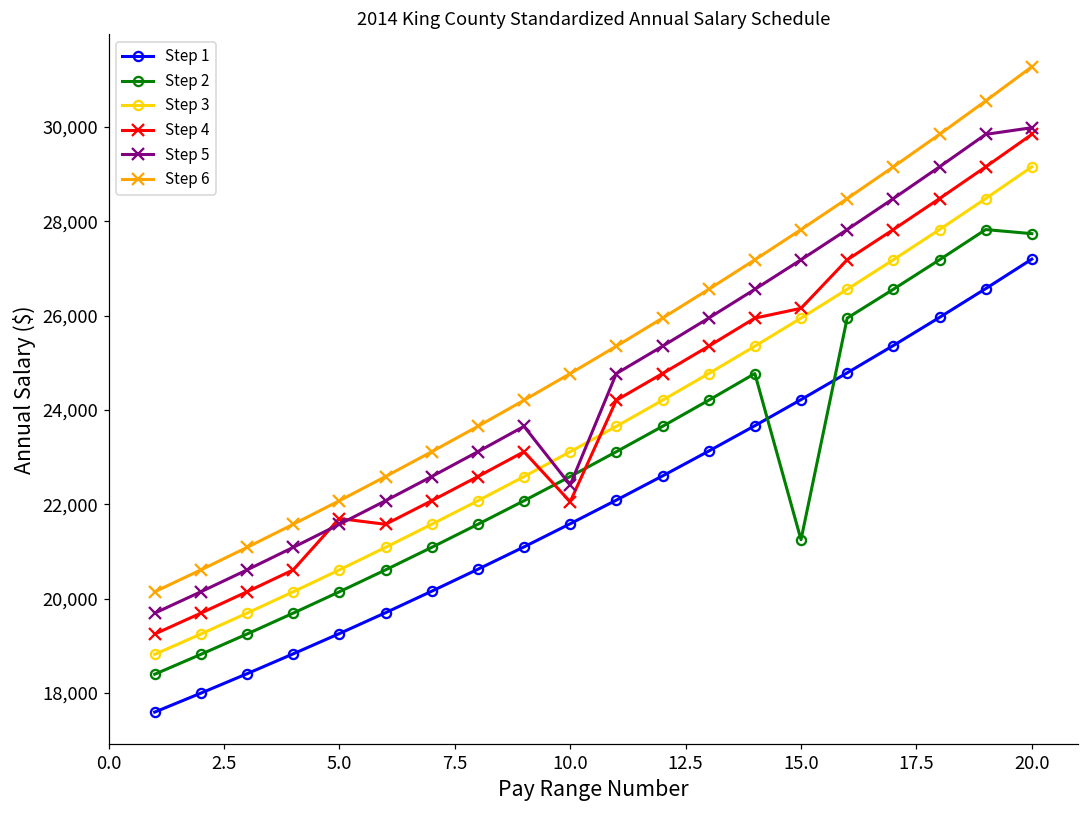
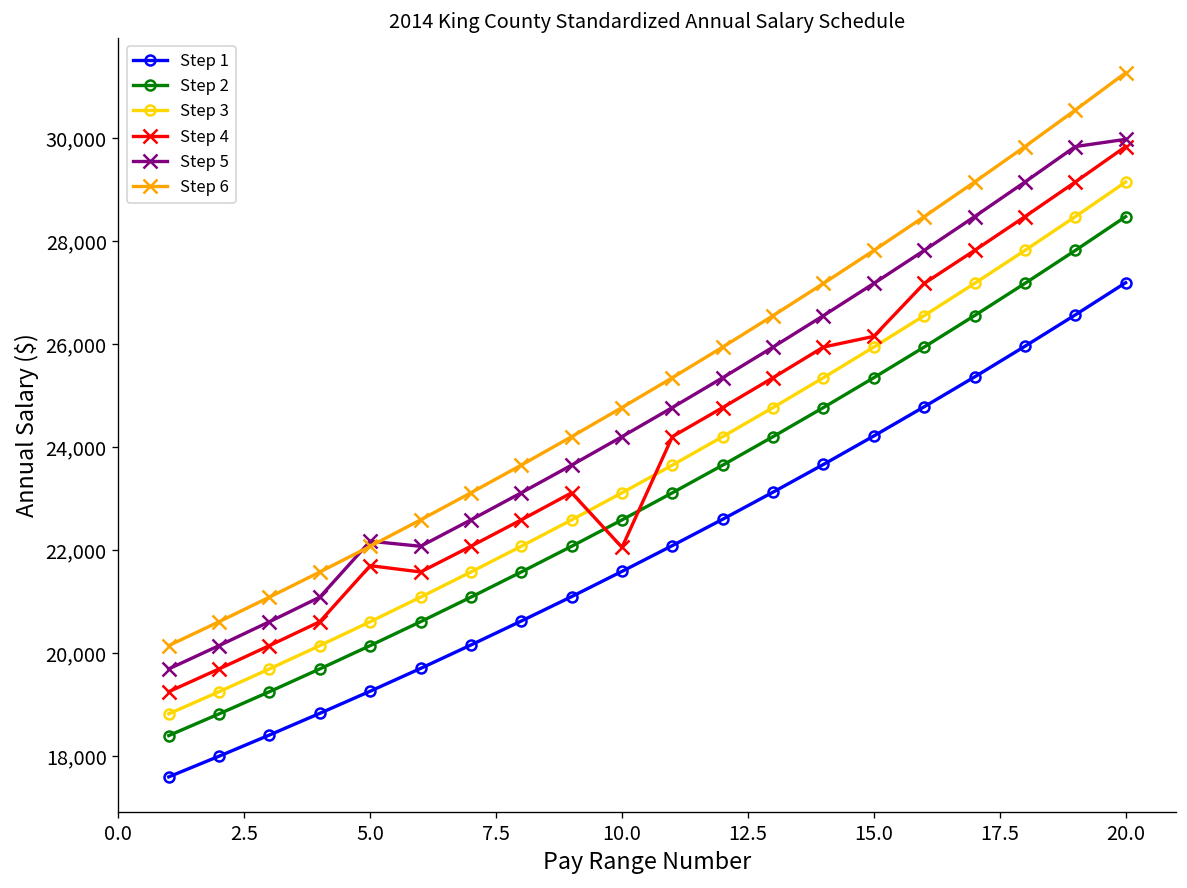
Step 5, 5.0: 21,600 -> 22,200
Step 5, 10.0: 22,400 -> 24,200
Step 2, 15.0: 21,200 -> 25,400
Step 2, 20.0: 27,700 -> 28,500
